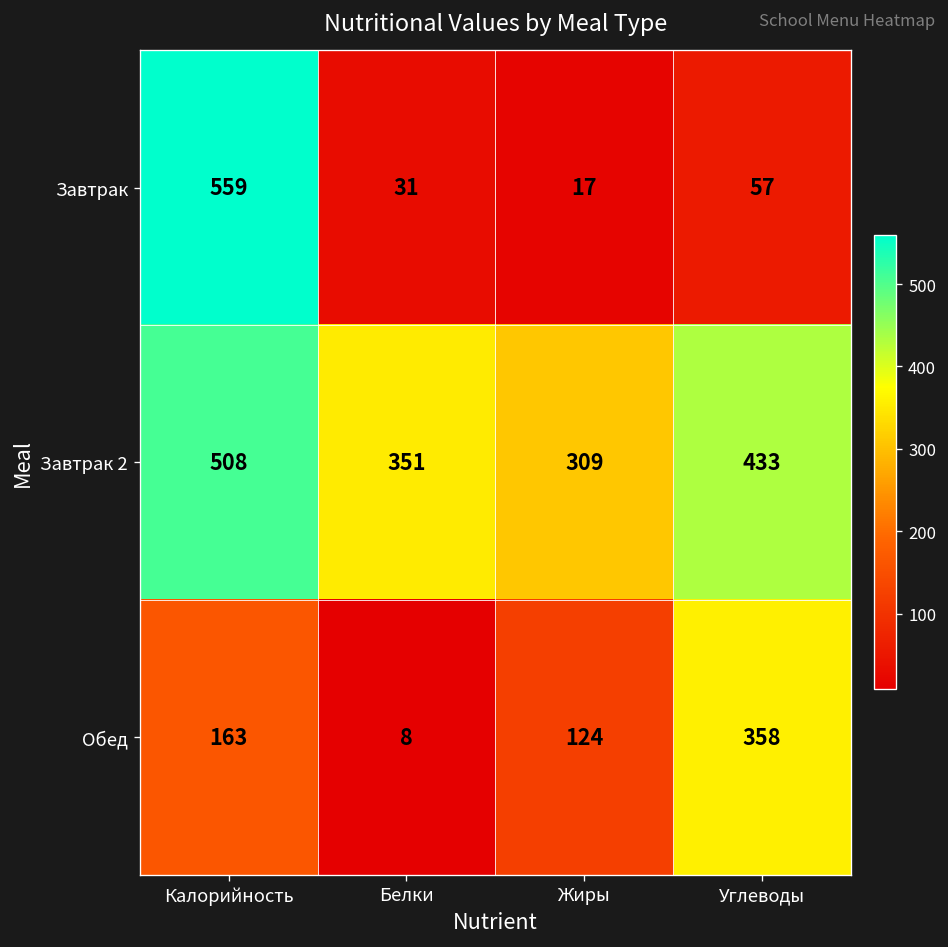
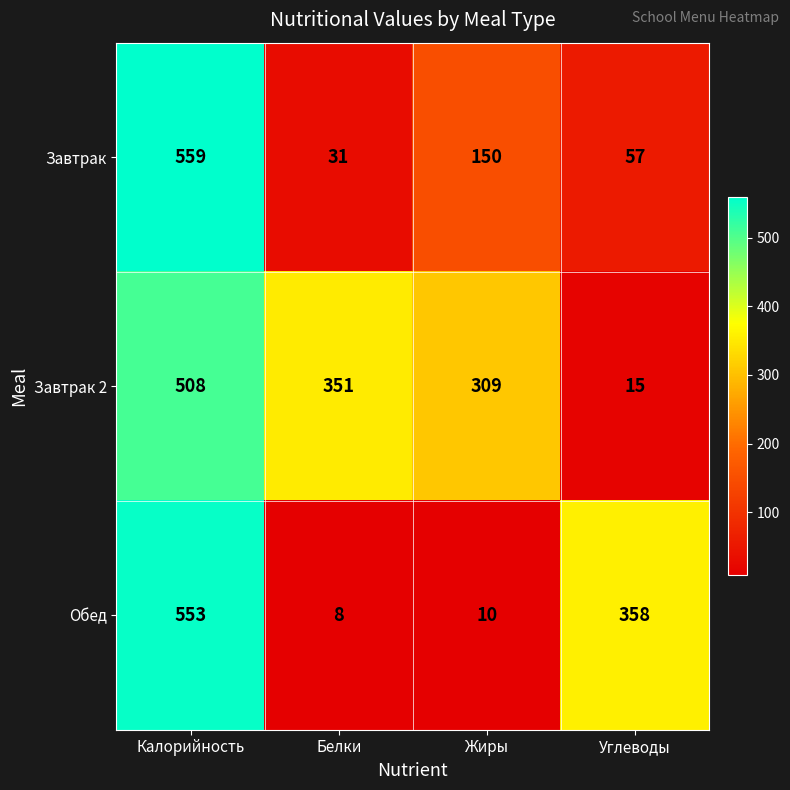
Завтрак, Жиры: 17 -> 150
Завтрак 2, Углеводы: 433 -> 15
Обед, Калорийность: 163 -> 553
Обед, Жиры: 124 -> 10
